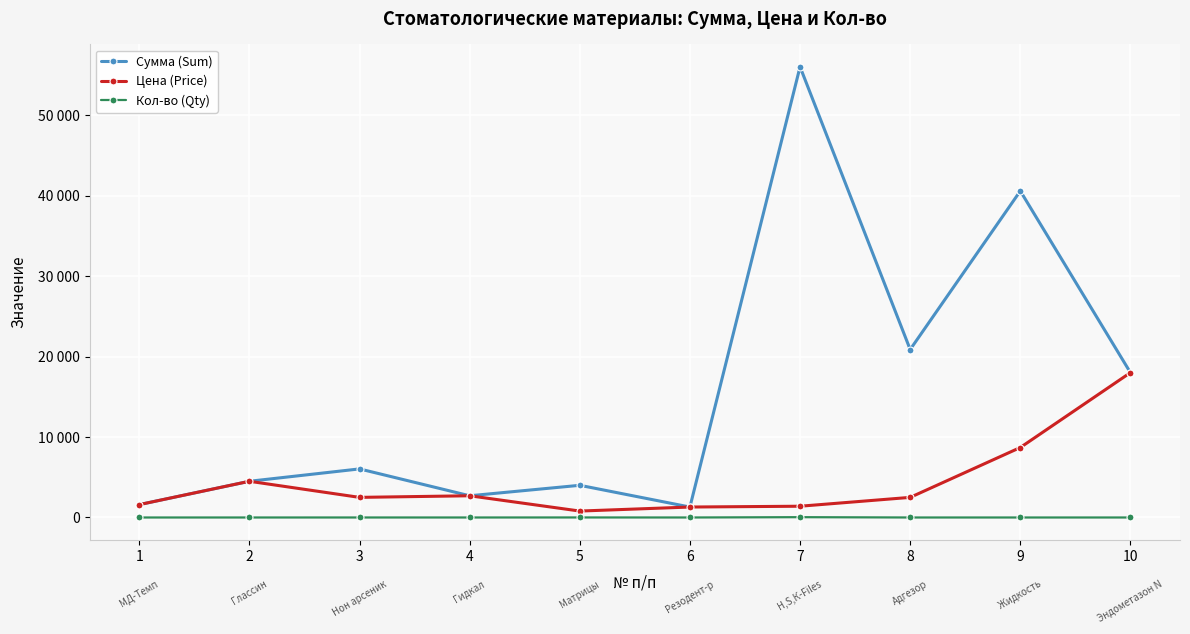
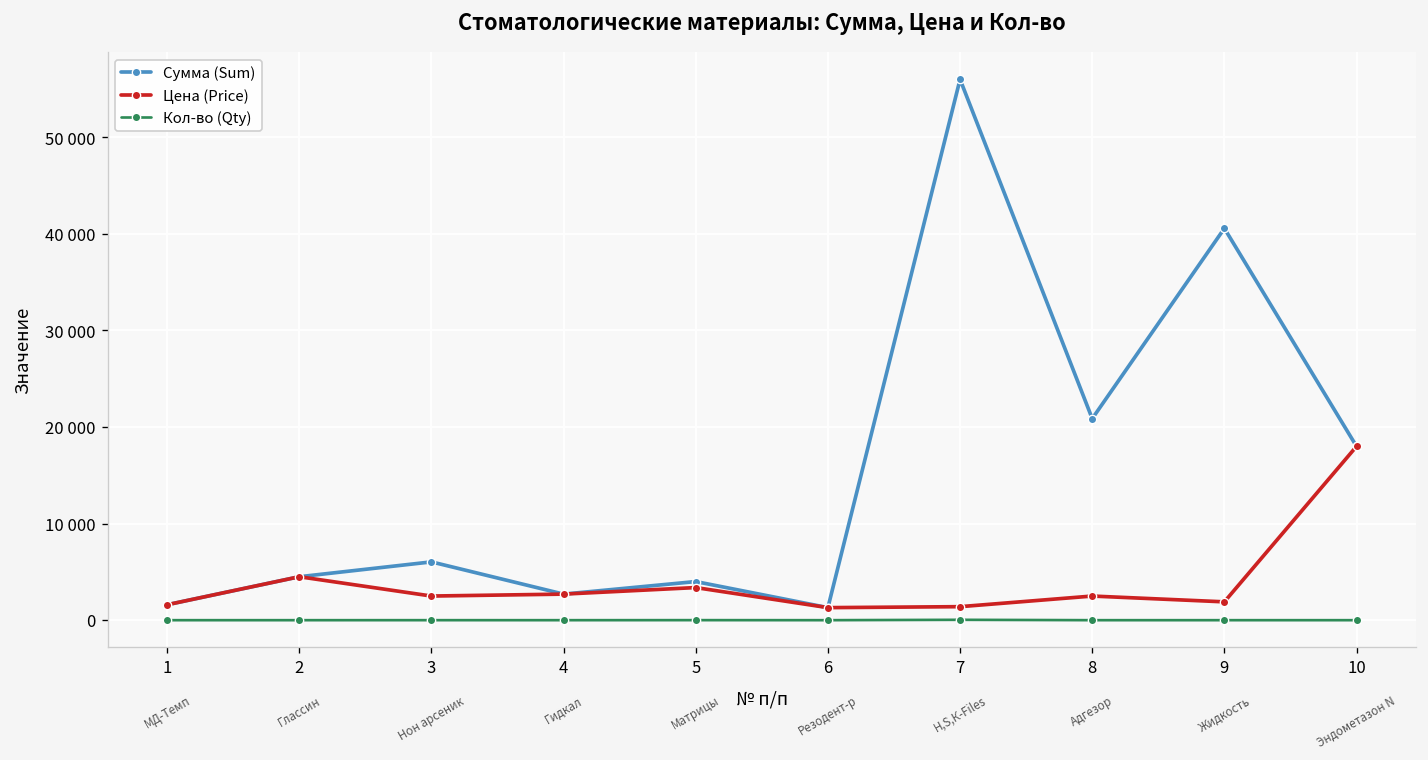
Цена (Price), 5: 1000 -> 3000
Цена (Price), 9: 9000 -> 2000
